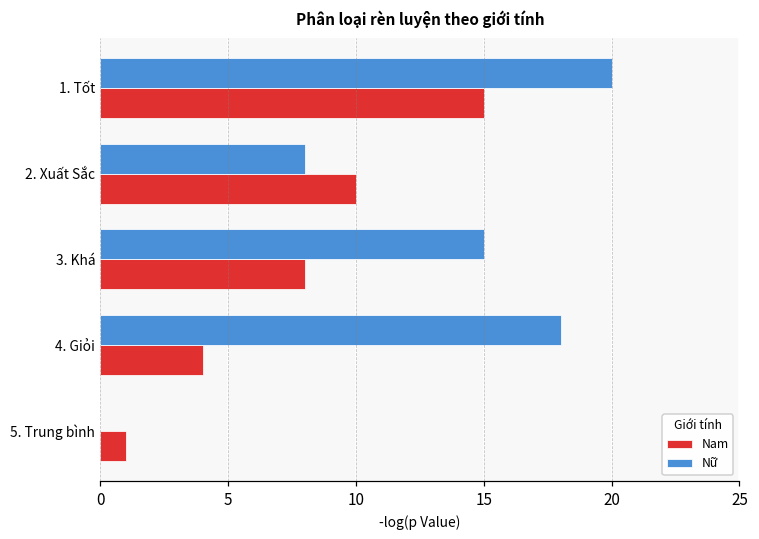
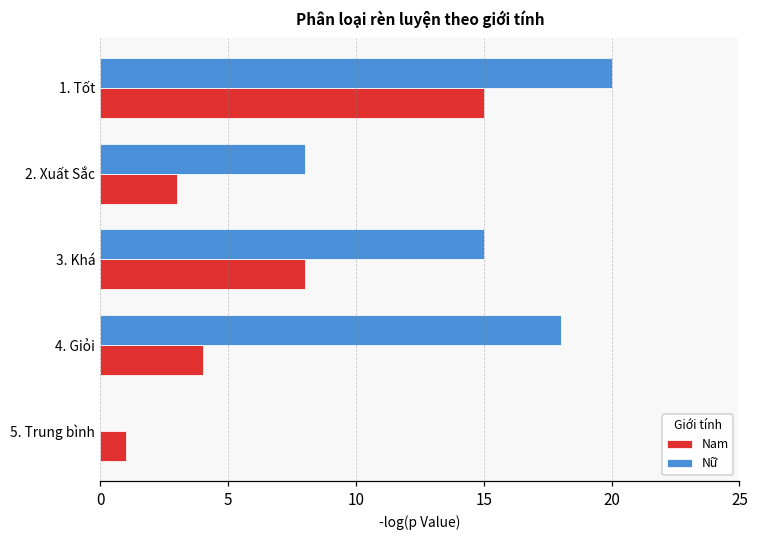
Nam, 2. Xuất Sắc: 10 -> 3
